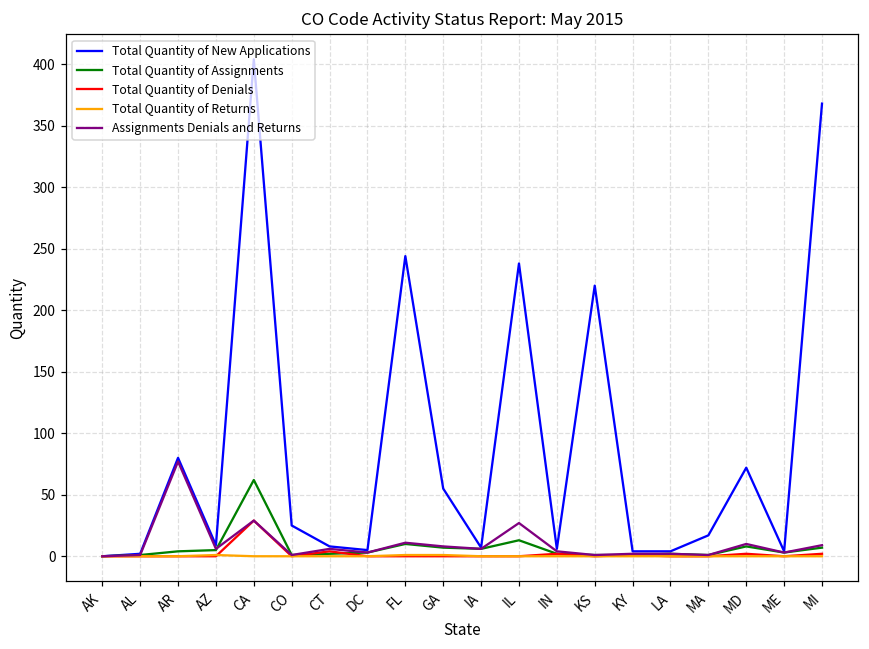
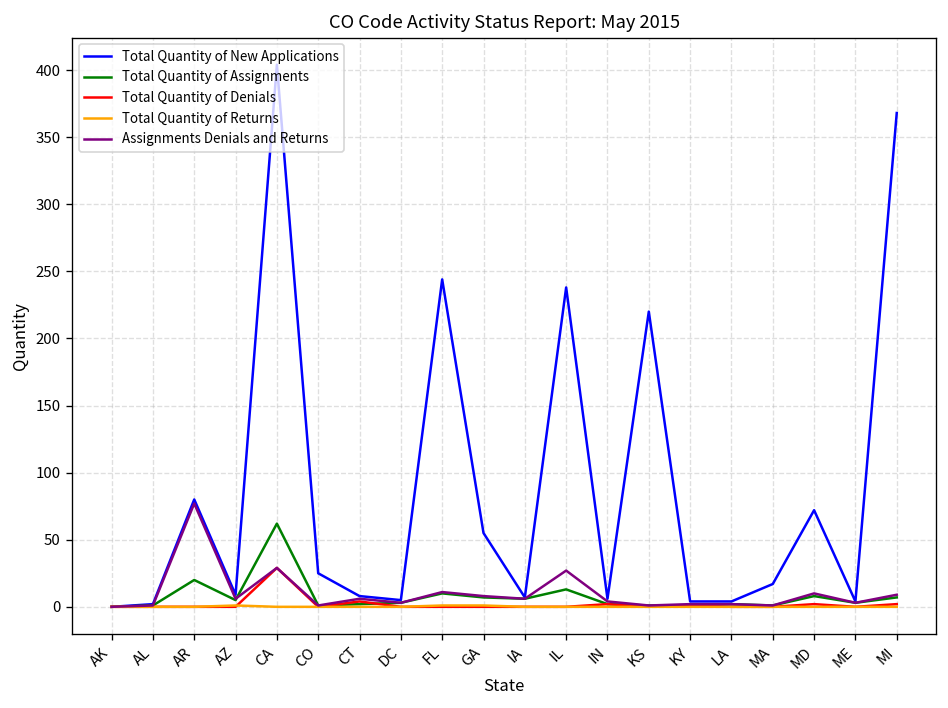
Total Quantity of Assignments, AR: 4 -> 20
